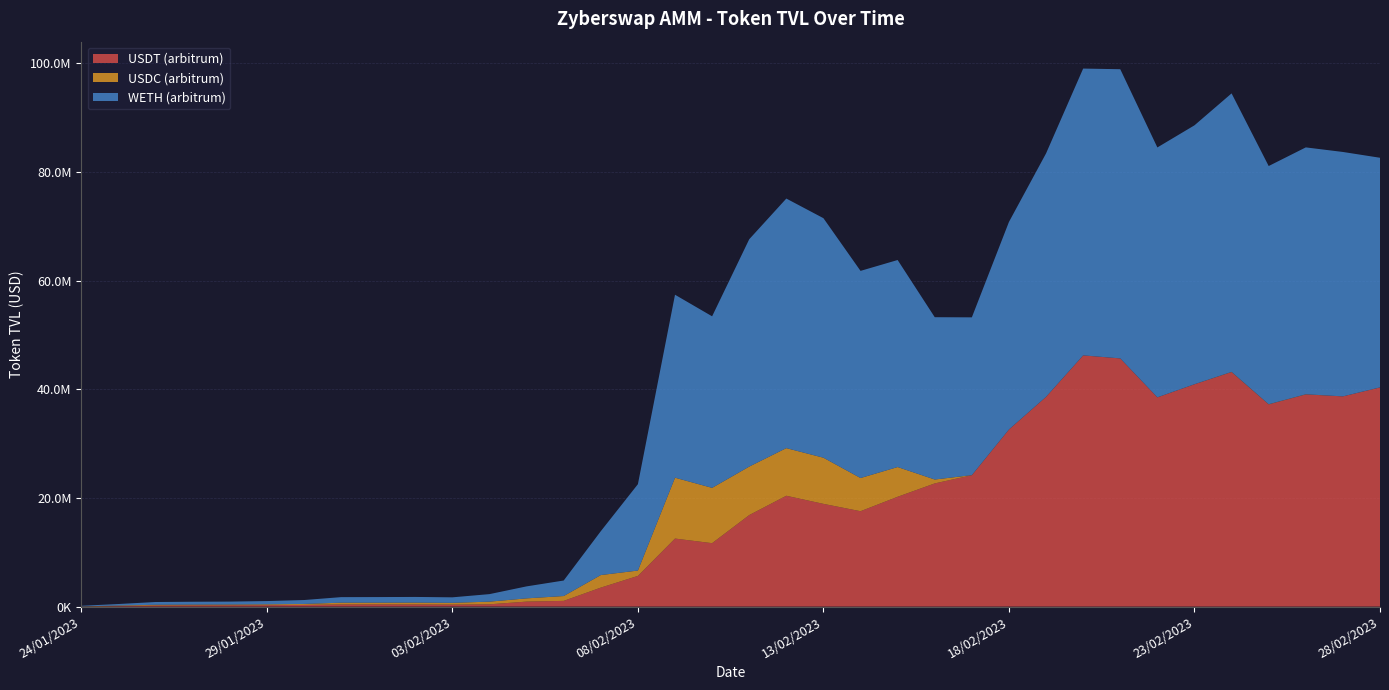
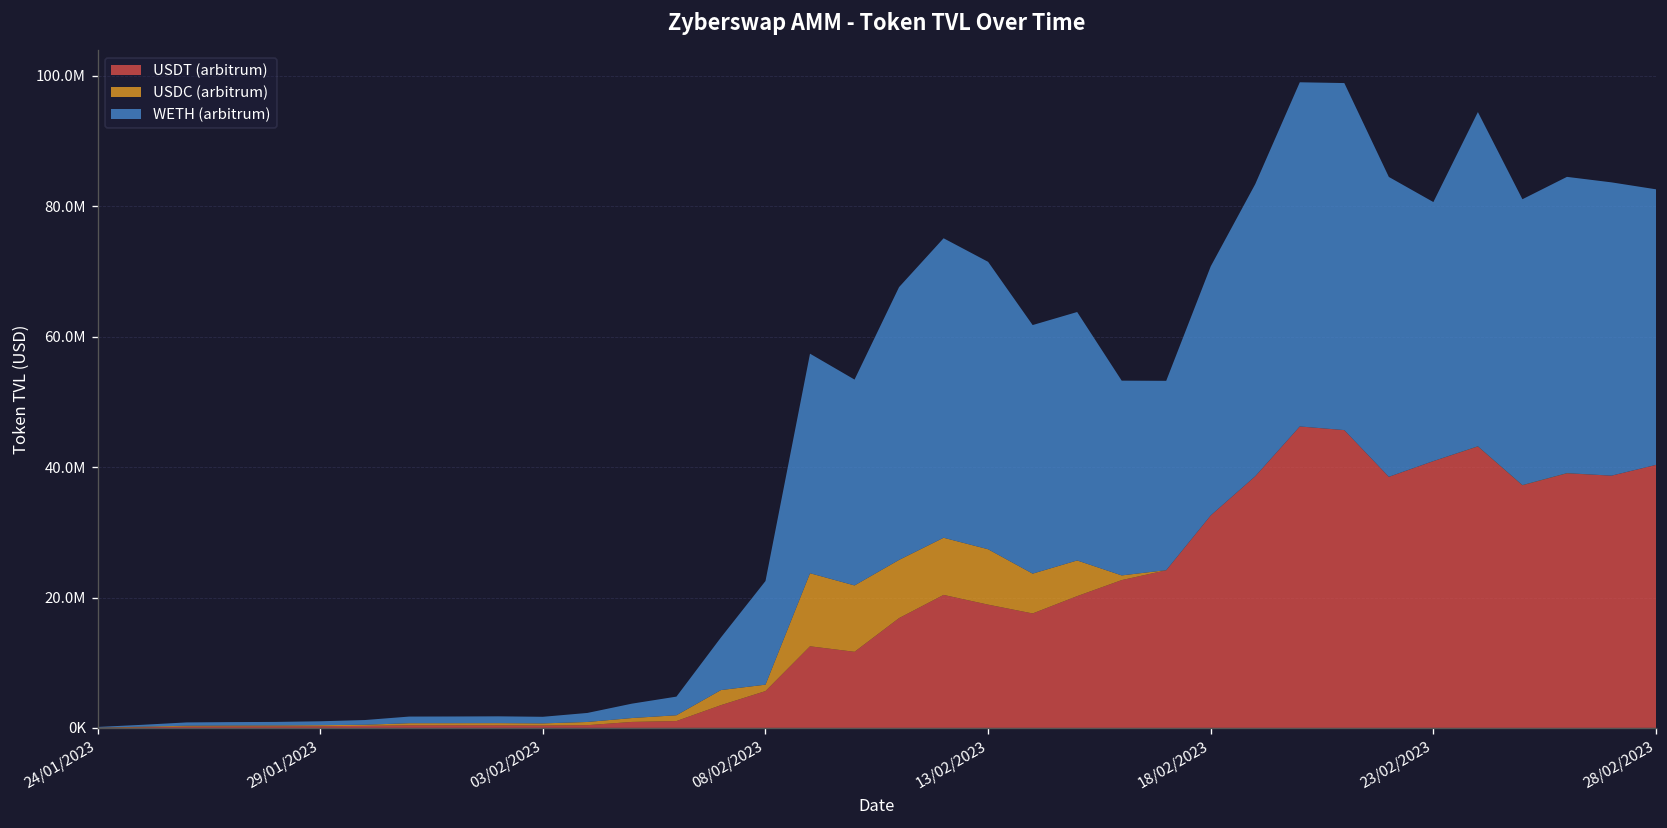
WETH (arbitrum), 23/02/2023: 48000000 -> 40000000
